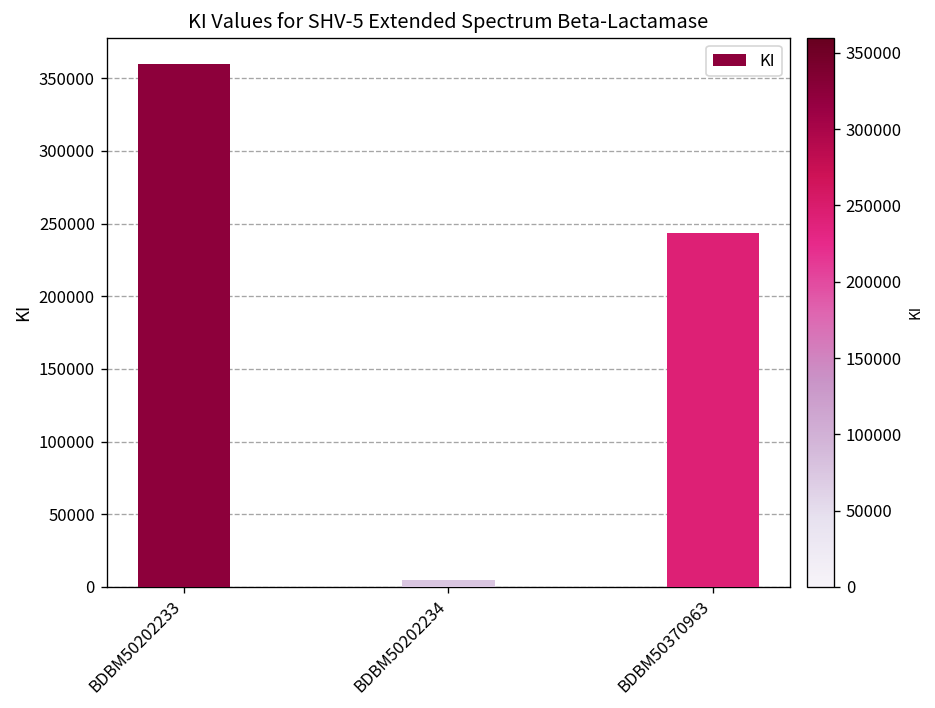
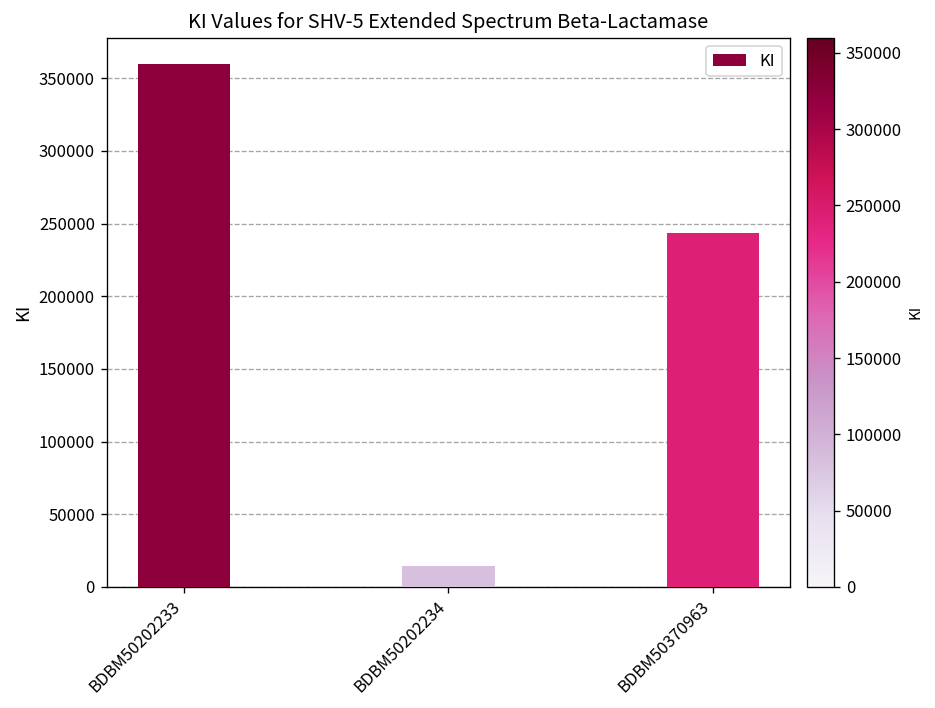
BDBM50202234: 5000 -> 14000
